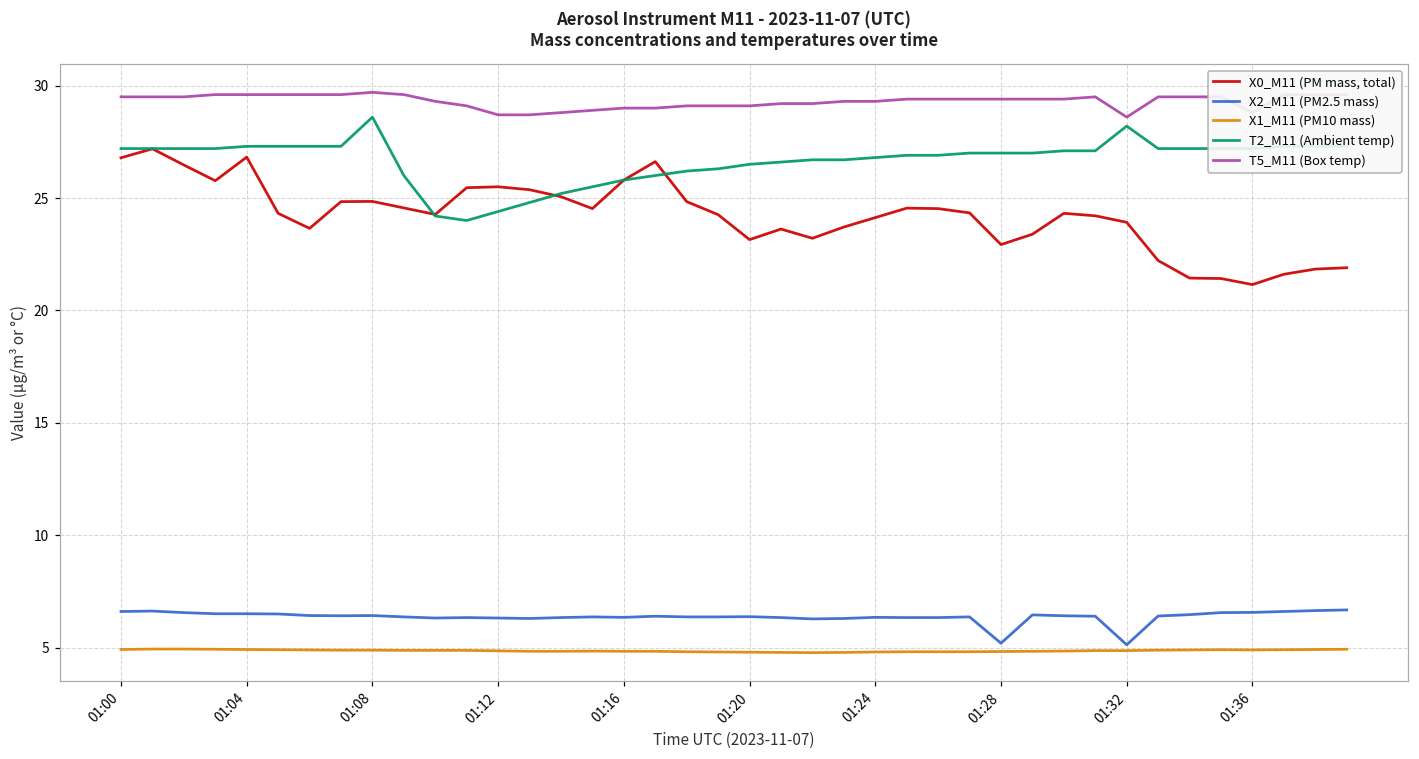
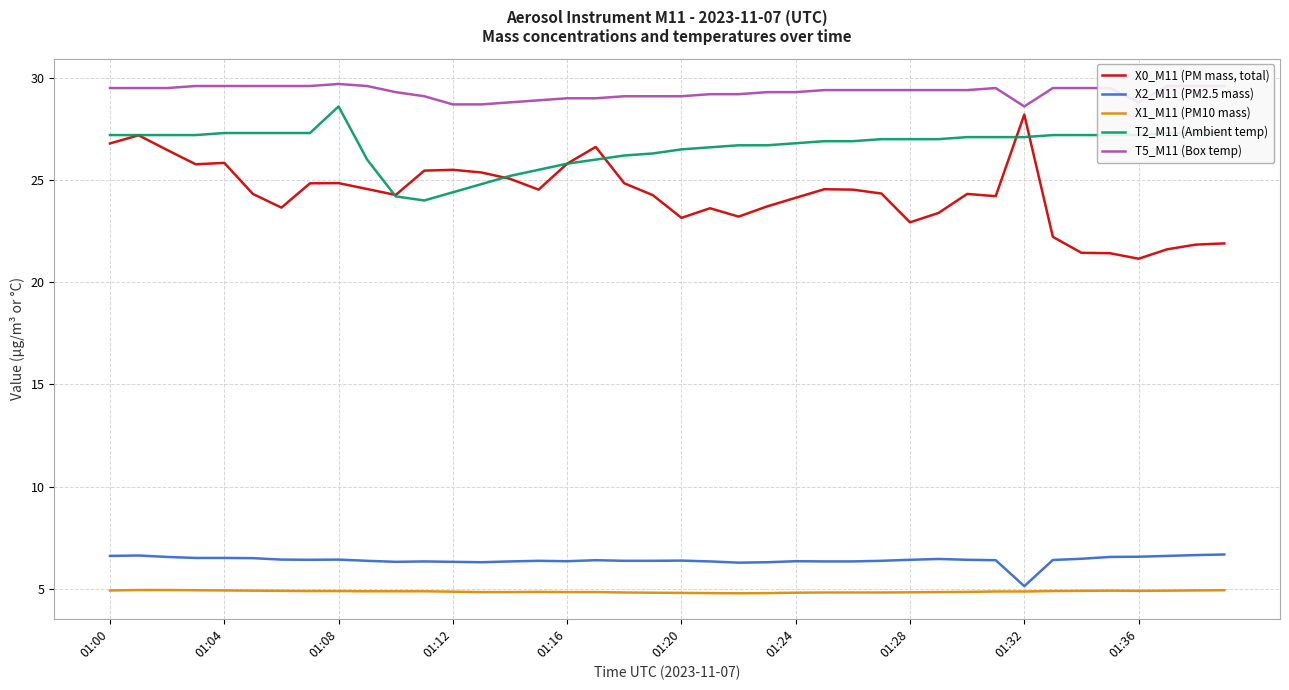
X0_M11 (PM mass, total), 01:04: 26.8 -> 25.8
X2_M11 (PM2.5 mass), 01:28: 5.2 -> 6.4
X0_M11 (PM mass, total), 01:32: 23.9 -> 28.2
T2_M11 (Ambient temp), 01:32: 28.2 -> 27.1
